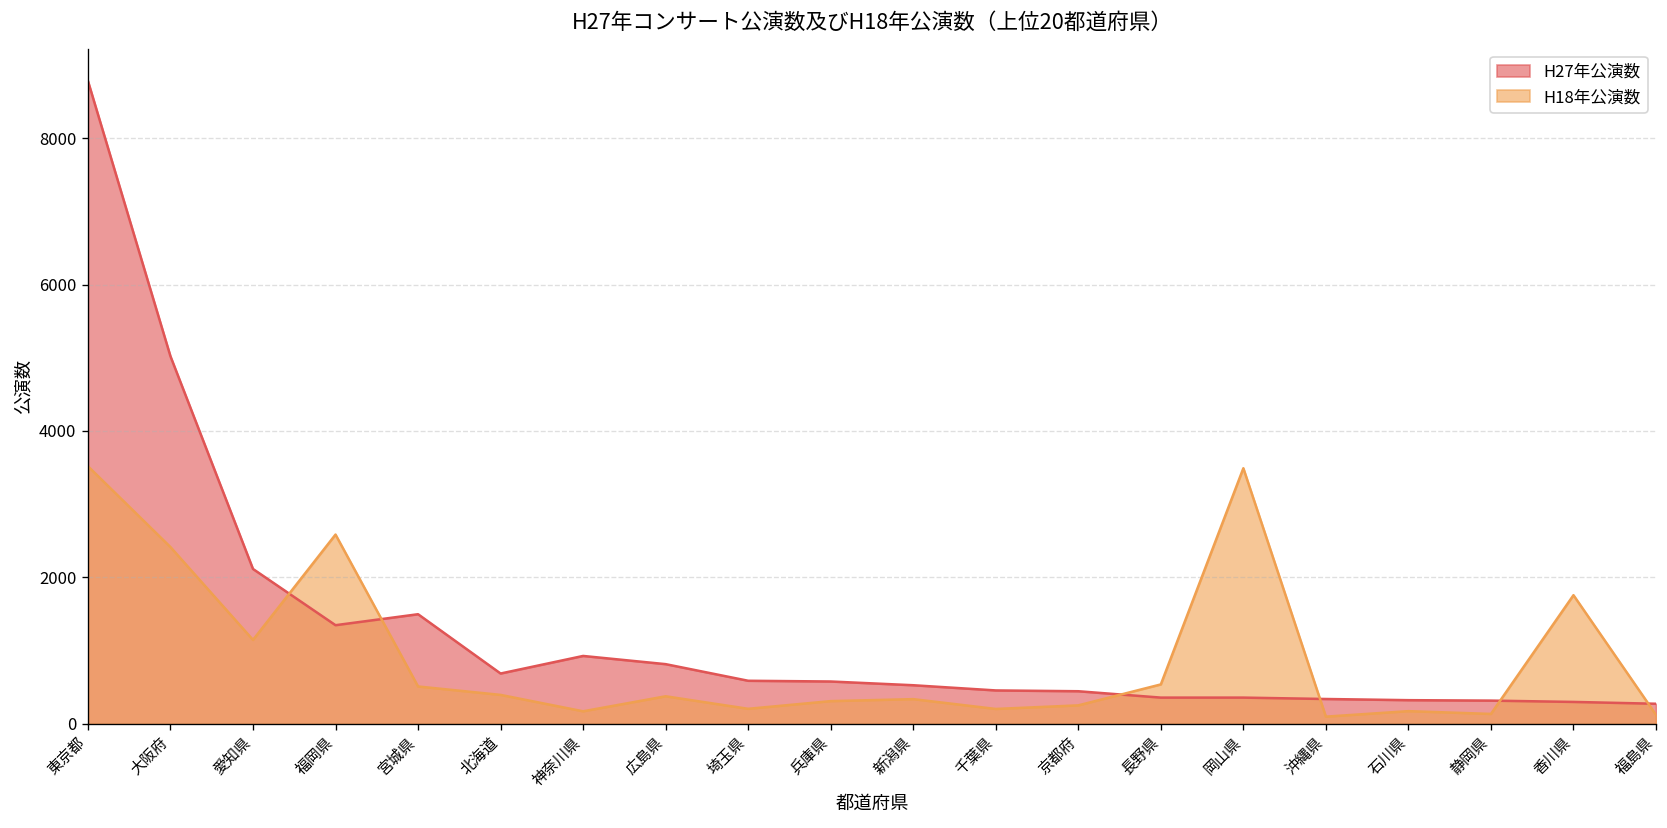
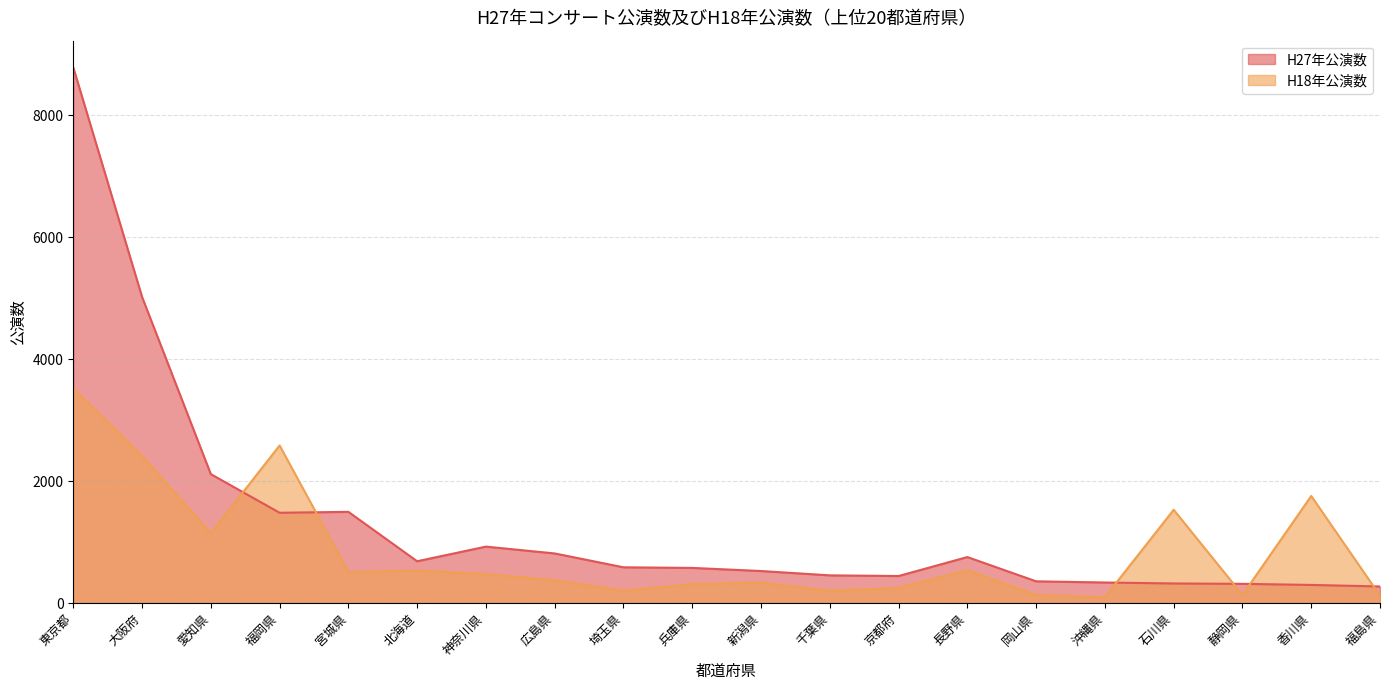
H27年公演数, 福岡県: 1300 -> 1500
H18年公演数, 北海道: 400 -> 500
H18年公演数, 神奈川県: 200 -> 500
H27年公演数, 長野県: 400 -> 800
H18年公演数, 岡山県: 3500 -> 100
H18年公演数, 石川県: 200 -> 1500
